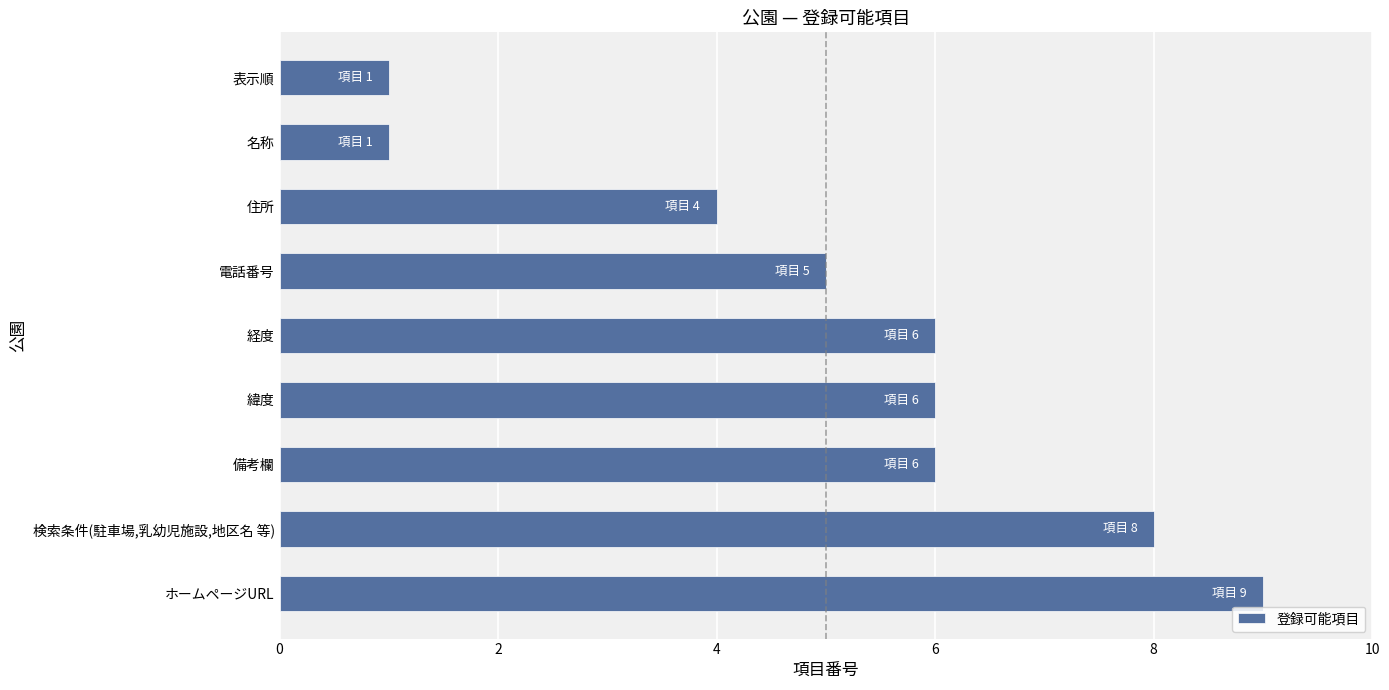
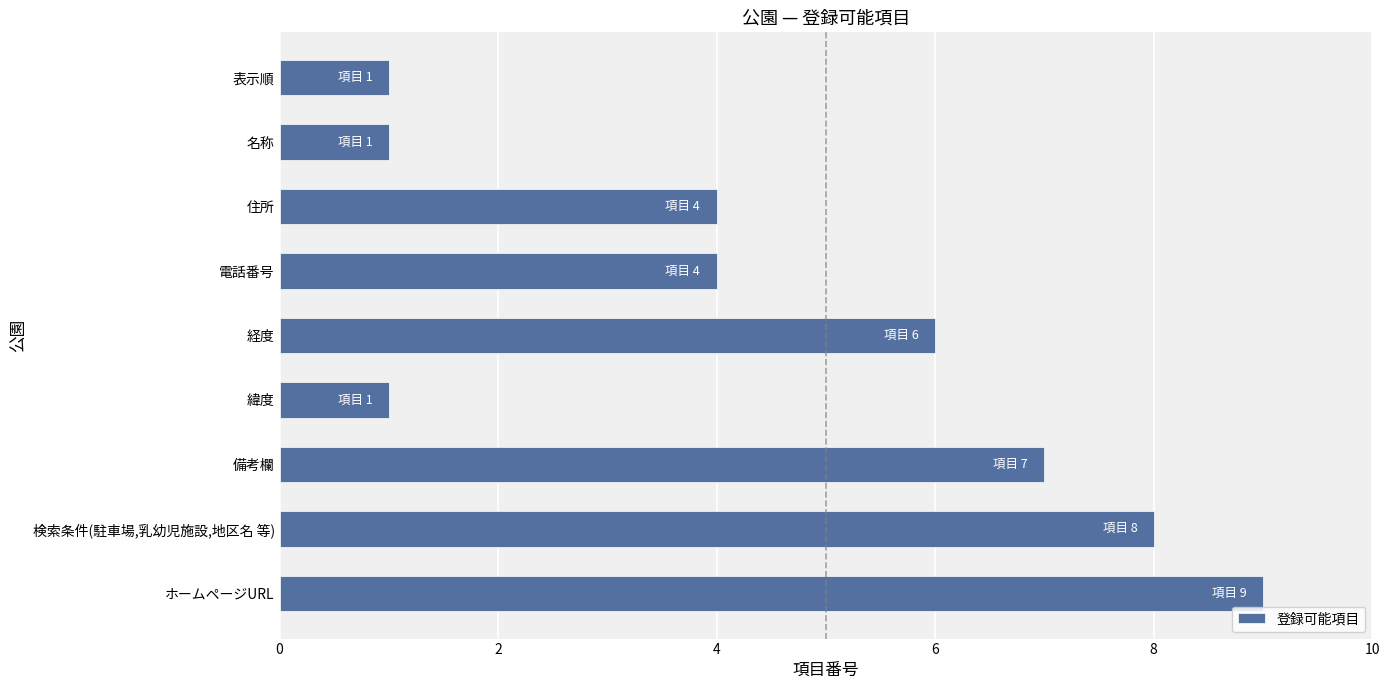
電話番号: 5 -> 4
緯度: 6 -> 1
備考欄: 6 -> 7
